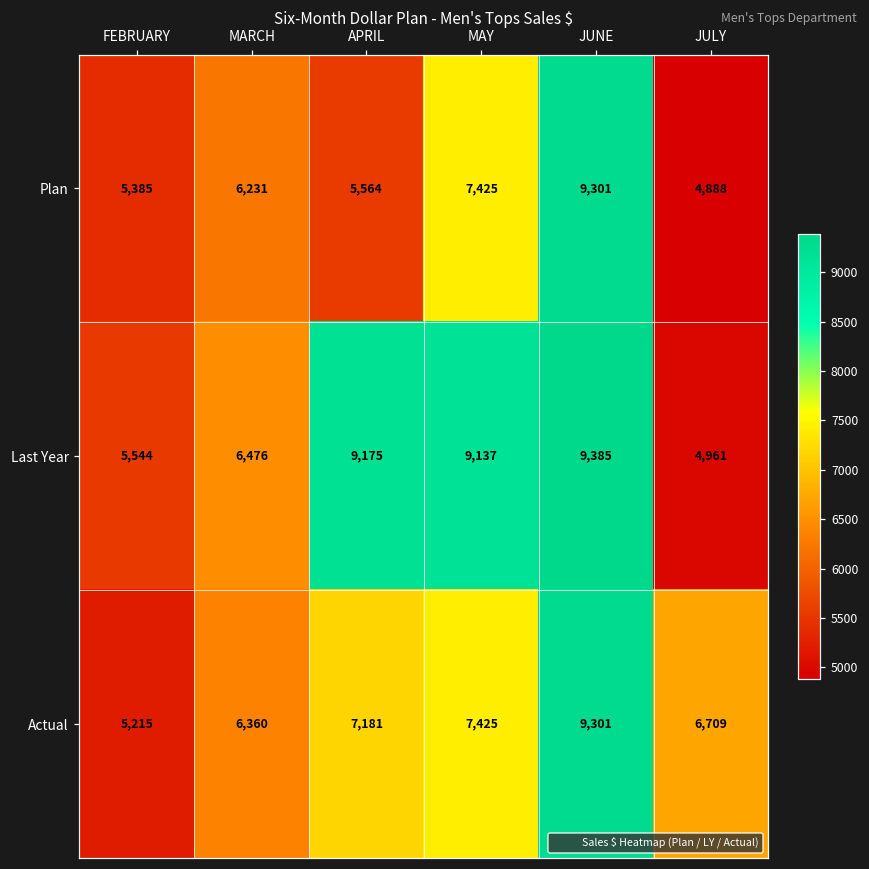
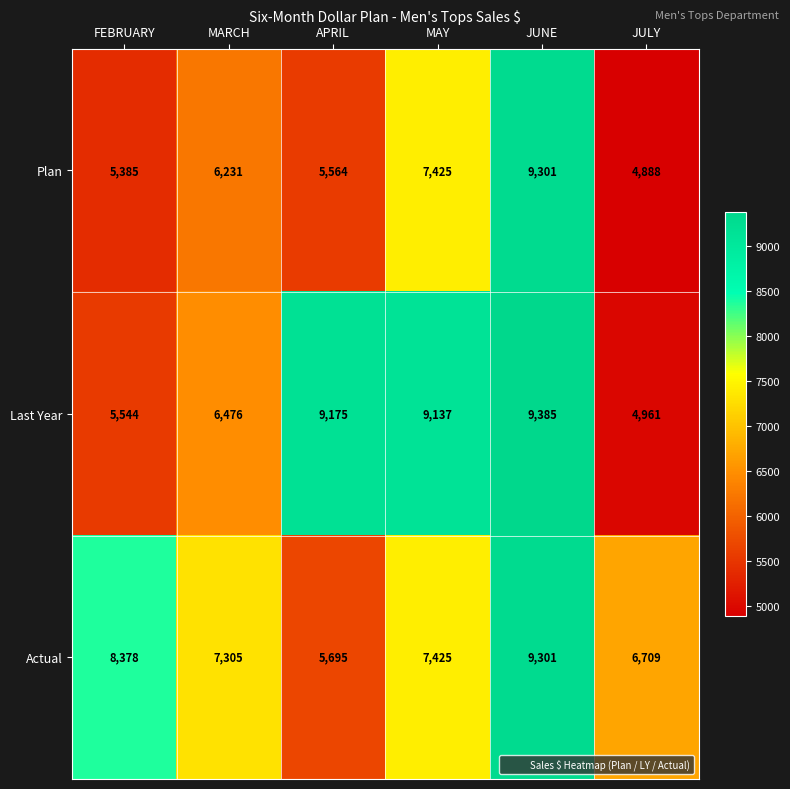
Actual, FEBRUARY: 5,215 -> 8,378
Actual, MARCH: 6,360 -> 7,305
Actual, APRIL: 7,181 -> 5,695
